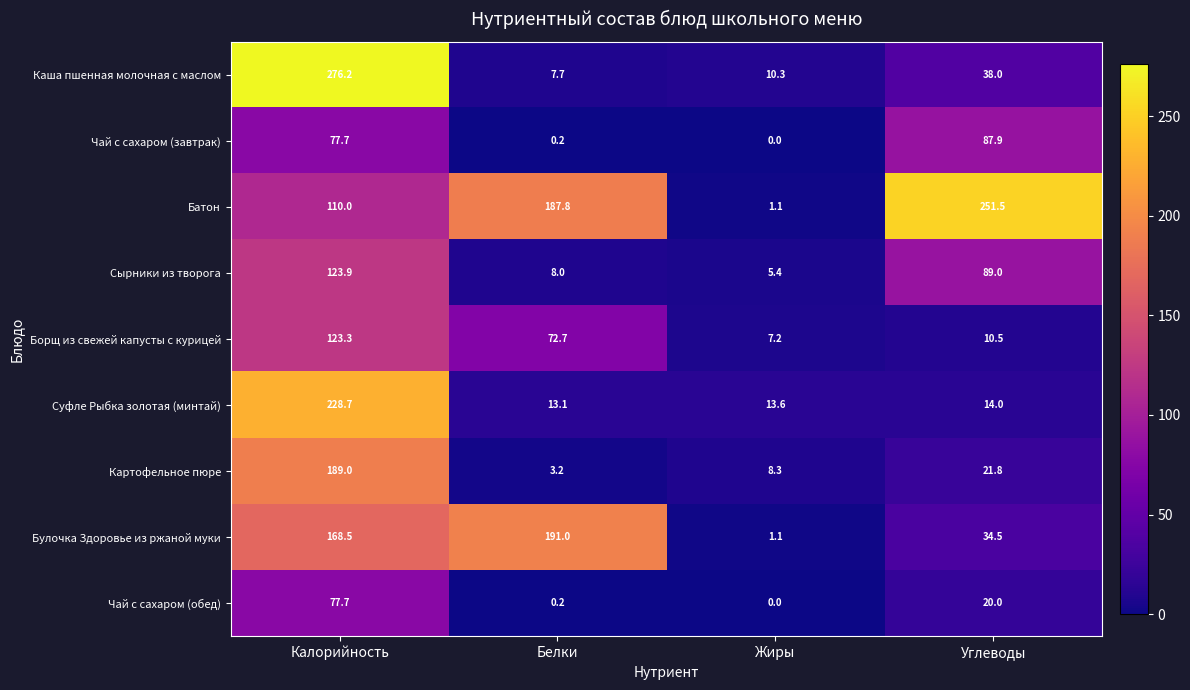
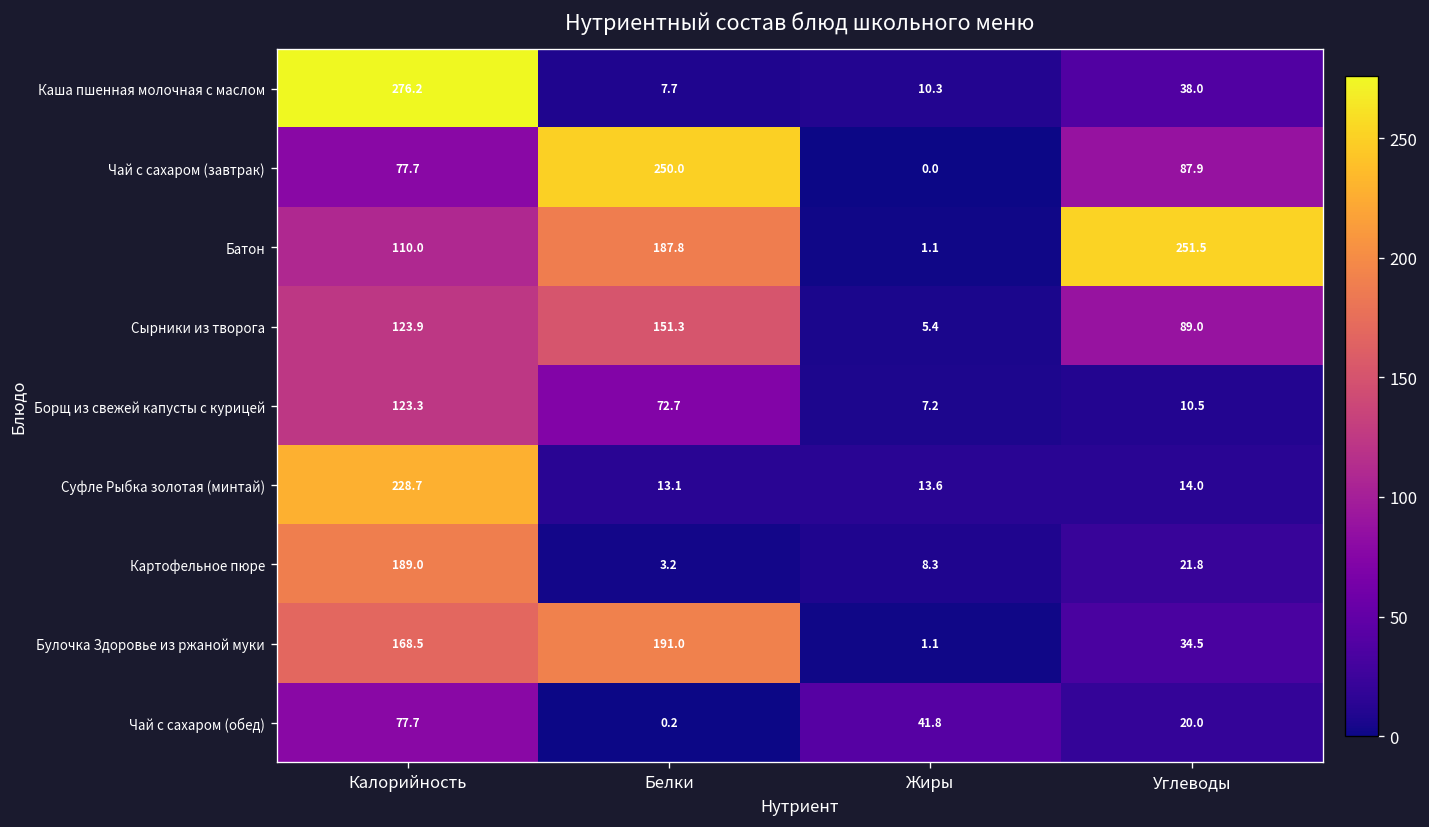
Чай с сахаром (завтрак), Белки: 0.2 -> 250.0
Сырники из творога, Белки: 8.0 -> 151.3
Чай с сахаром (обед), Жиры: 0.0 -> 41.8
